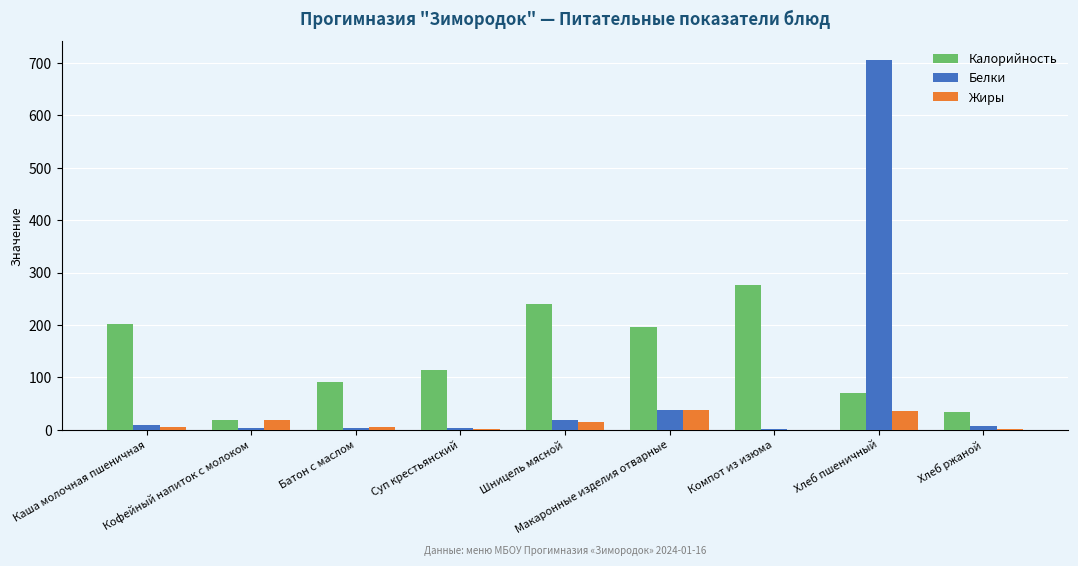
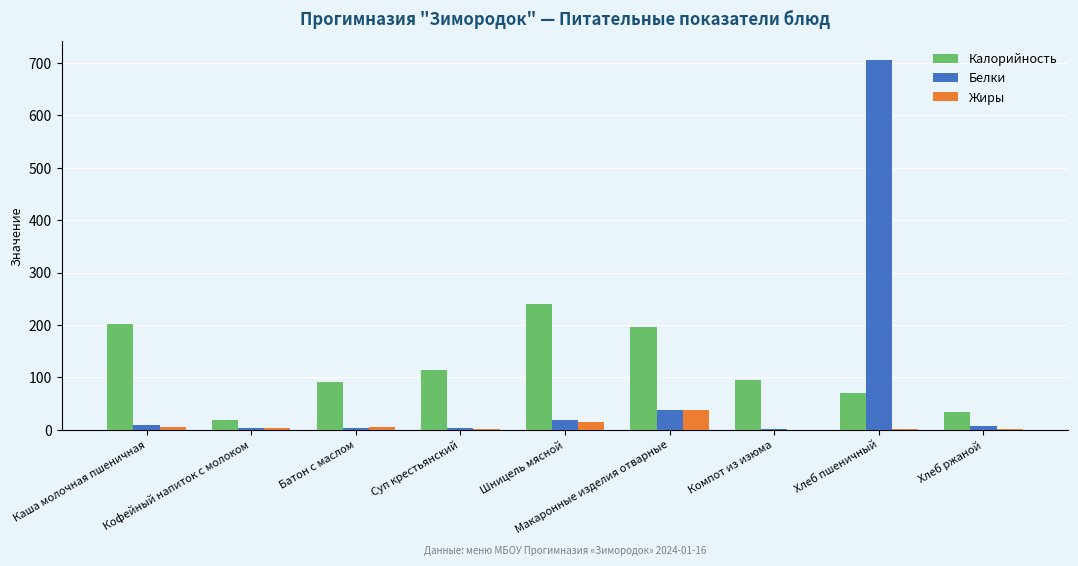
Жиры, Кофейный напиток с молоком: 20 -> 0
Калорийность, Компот из изюма: 280 -> 100
Жиры, Хлеб пшеничный: 40 -> 0
